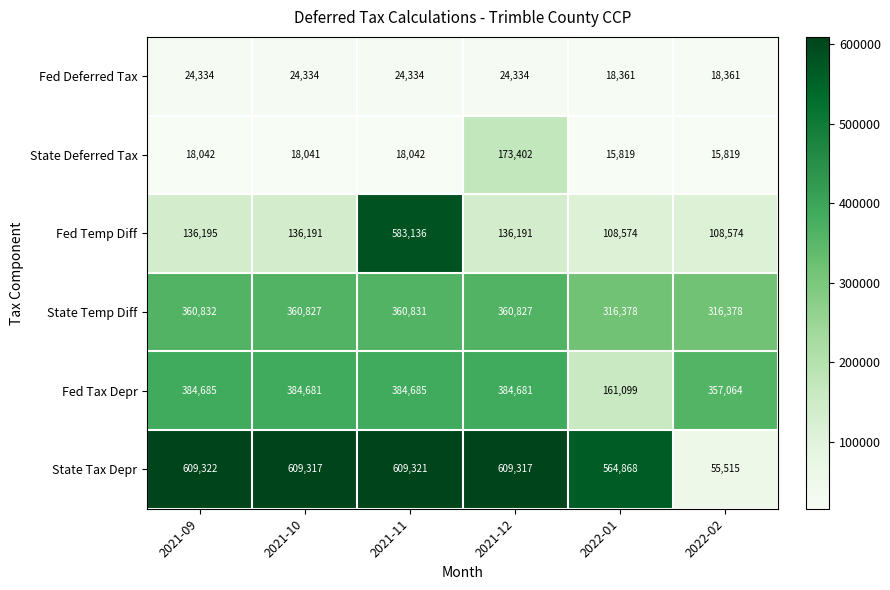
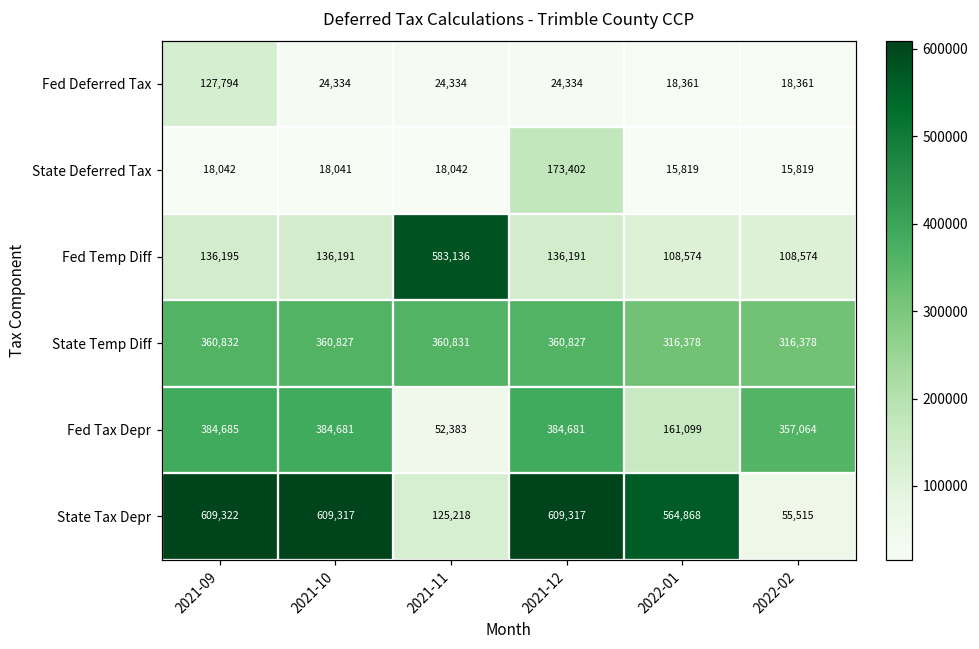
Fed Deferred Tax, 2021-09: 24,334 -> 127,794
Fed Tax Depr, 2021-11: 384,685 -> 52,383
State Tax Depr, 2021-11: 609,321 -> 125,218
